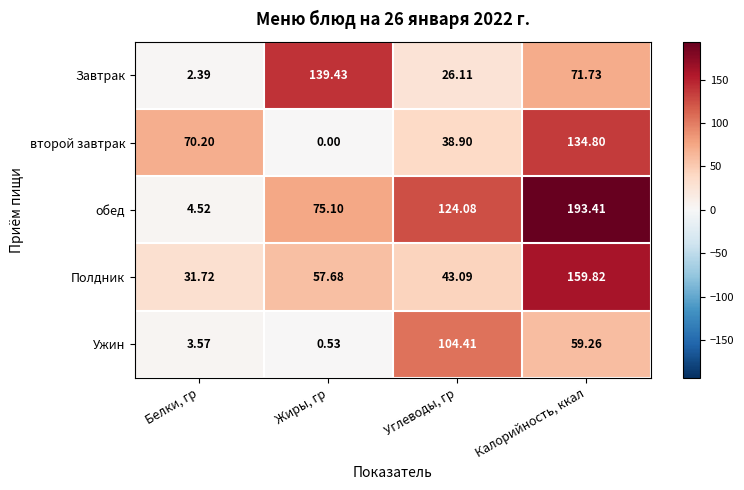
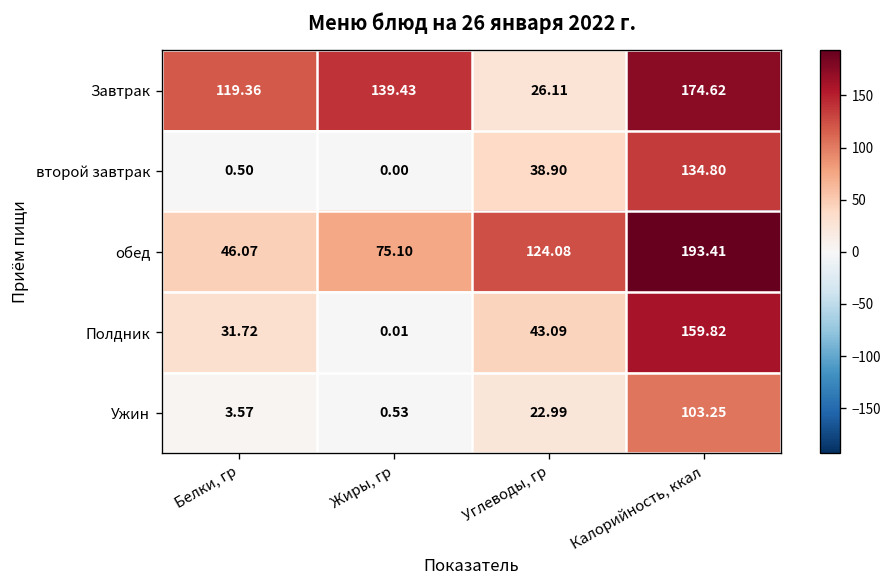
Завтрак, Белки, гр: 2.39 -> 119.36
Завтрак, Калорийность, ккал: 71.73 -> 174.62
второй завтрак, Белки, гр: 70.20 -> 0.50
обед, Белки, гр: 4.52 -> 46.07
Полдник, Жиры, гр: 57.68 -> 0.01
Ужин, Углеводы, гр: 104.41 -> 22.99
Ужин, Калорийность, ккал: 59.26 -> 103.25
